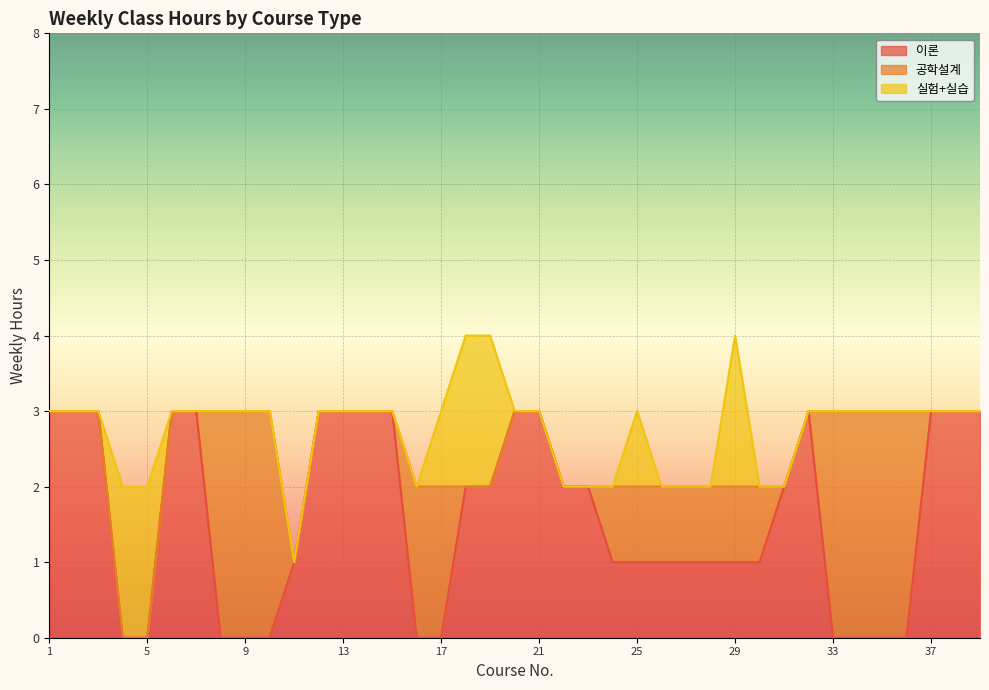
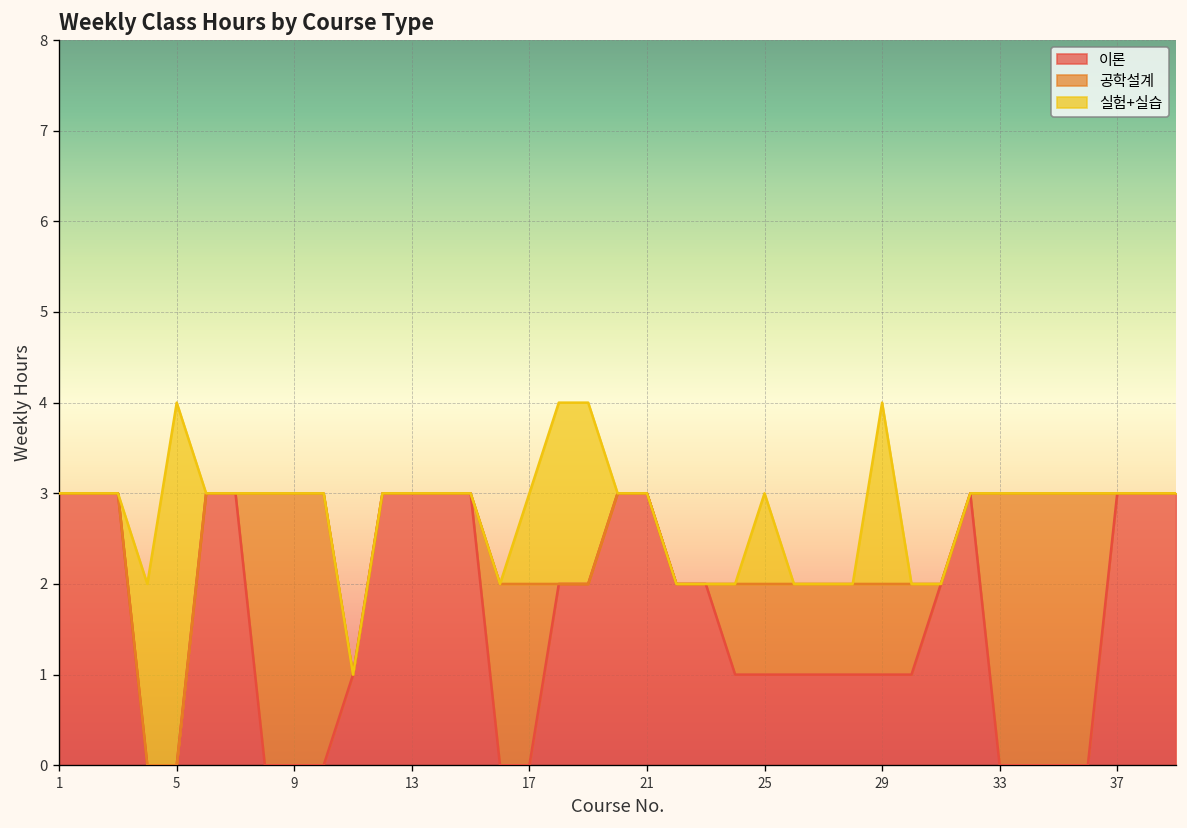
실험+실습, 5: 2 -> 4
